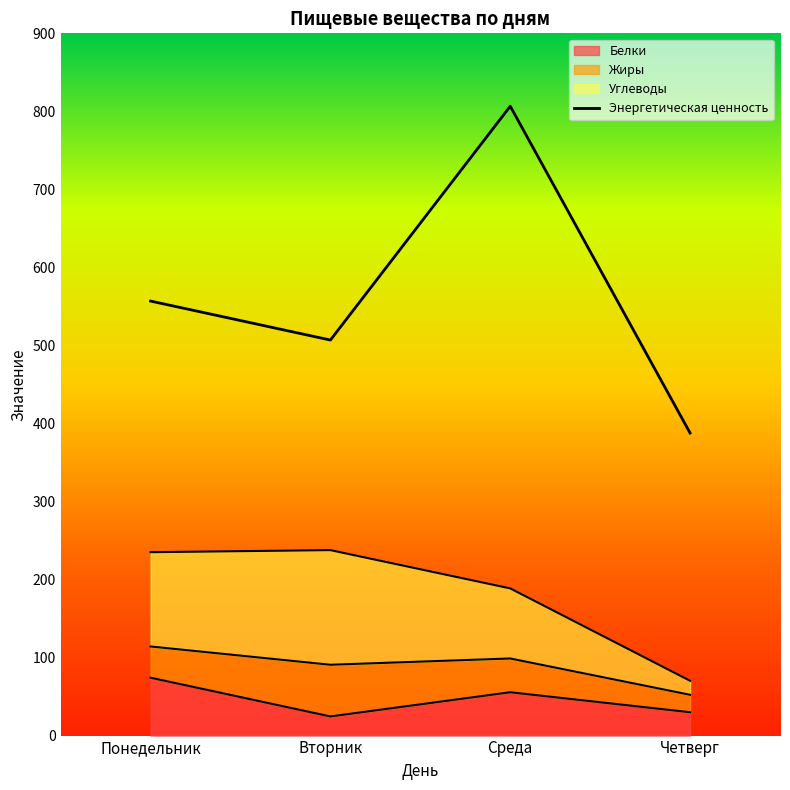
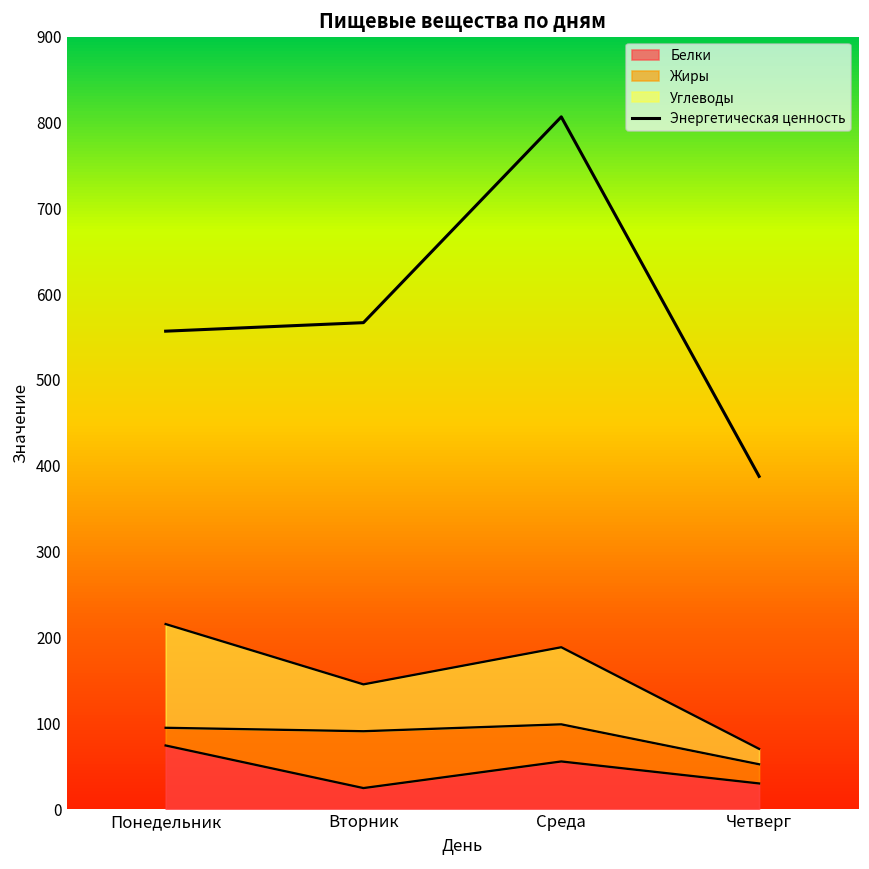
Жиры, Понедельник: 40 -> 20
Углеводы, Вторник: 150 -> 50
Энергетическая ценность, Вторник: 510 -> 570
